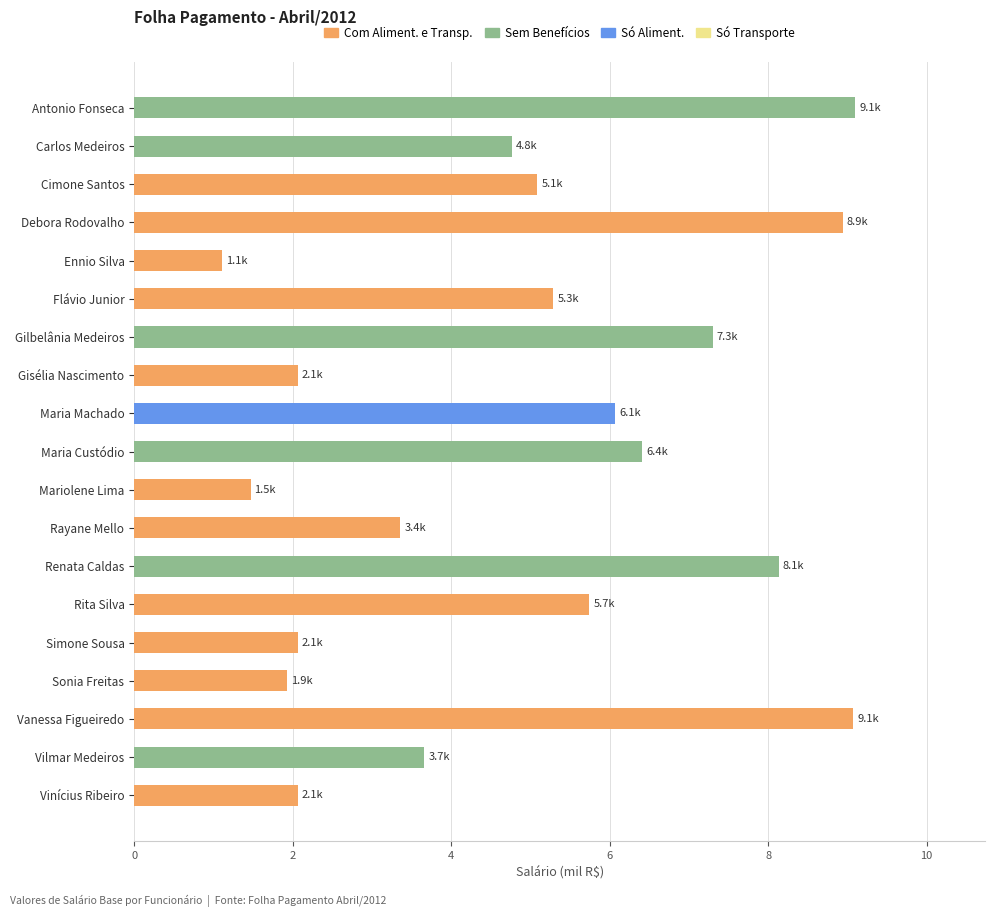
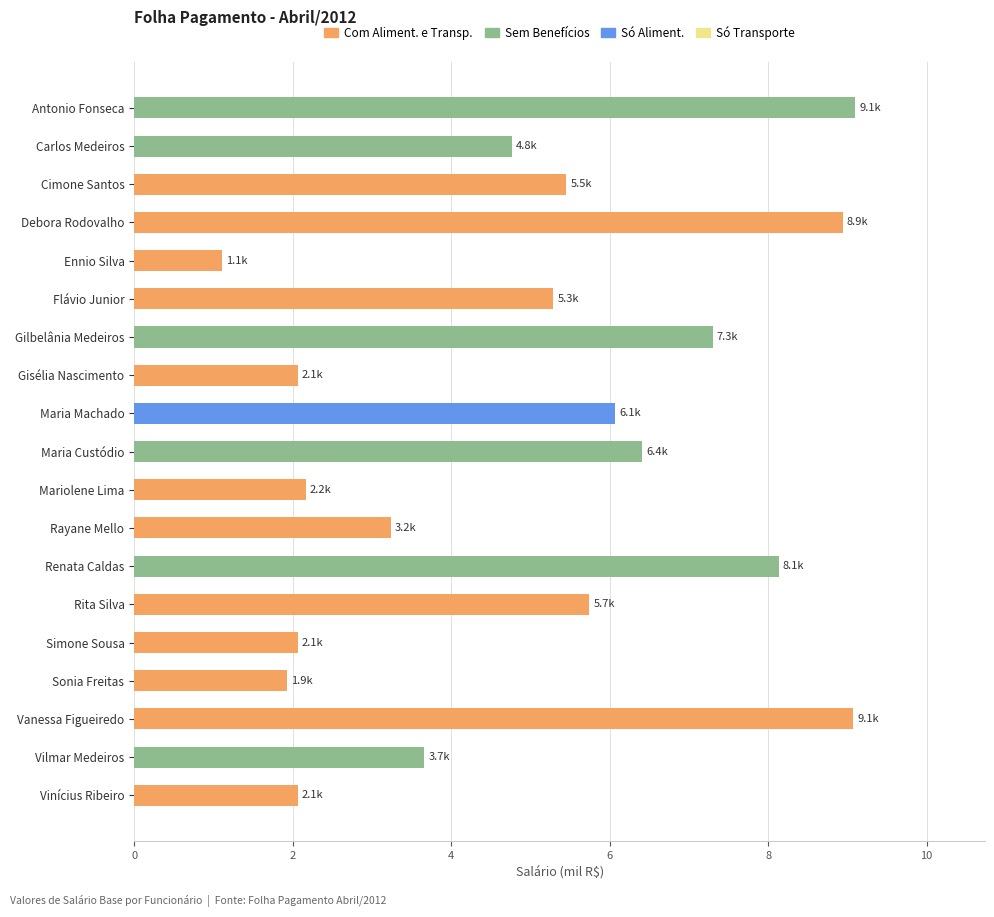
Cimone Santos: 5.1k -> 5.5k
Mariolene Lima: 1.5k -> 2.2k
Rayane Mello: 3.4k -> 3.2k
